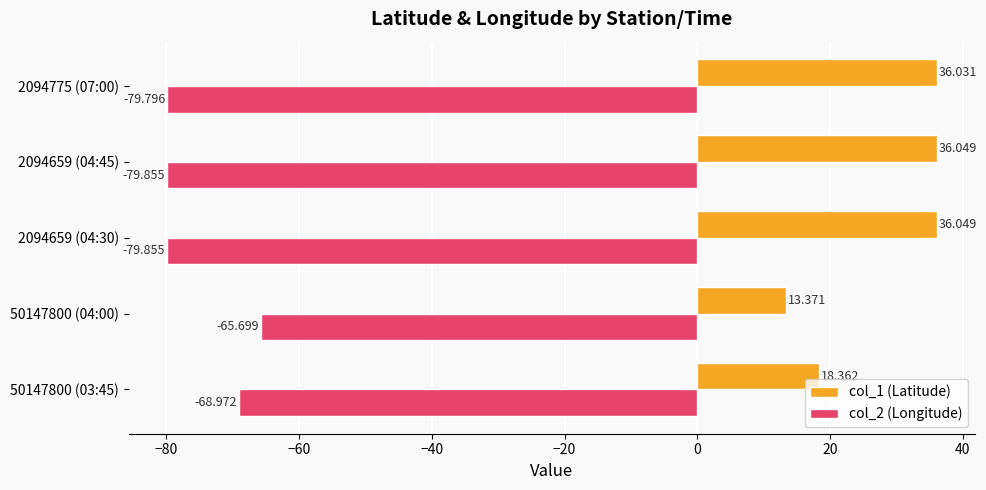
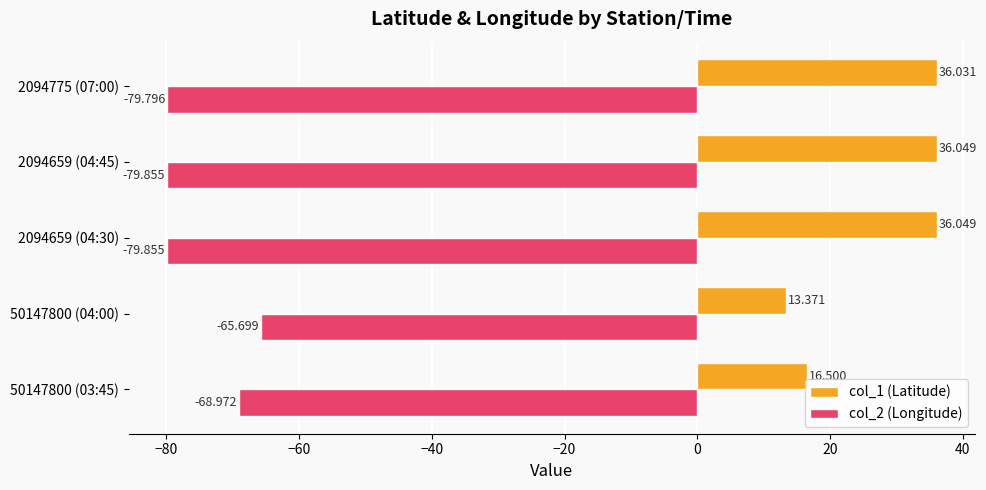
col_1 (Latitude), 50147800 (03:45): 18 -> 16
